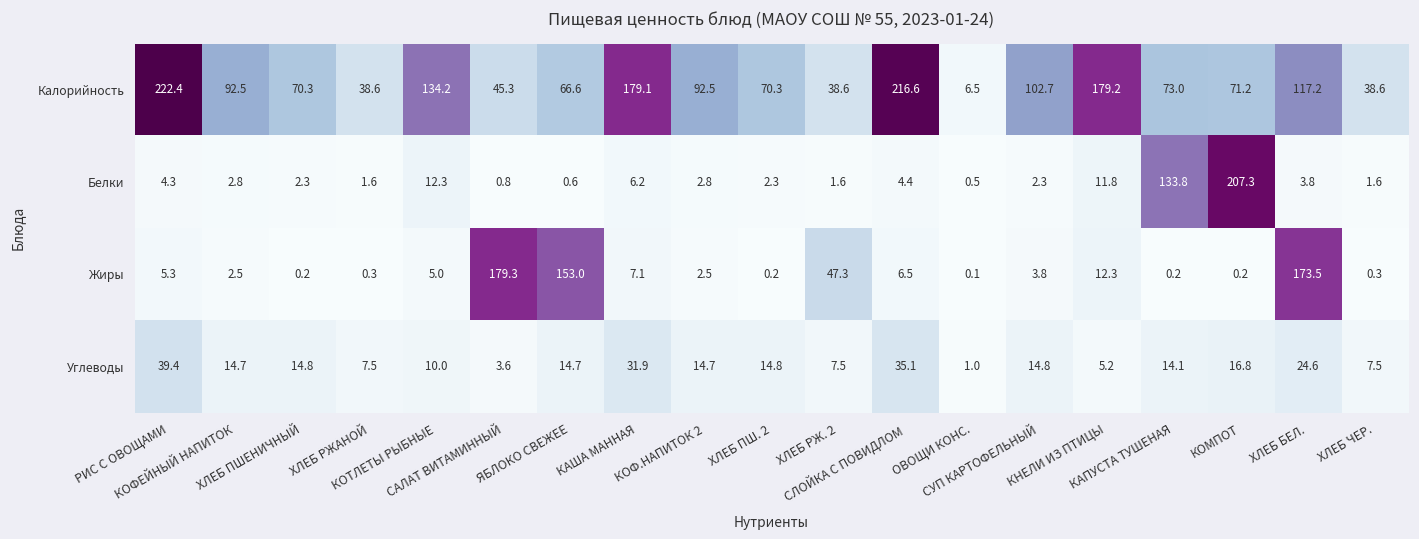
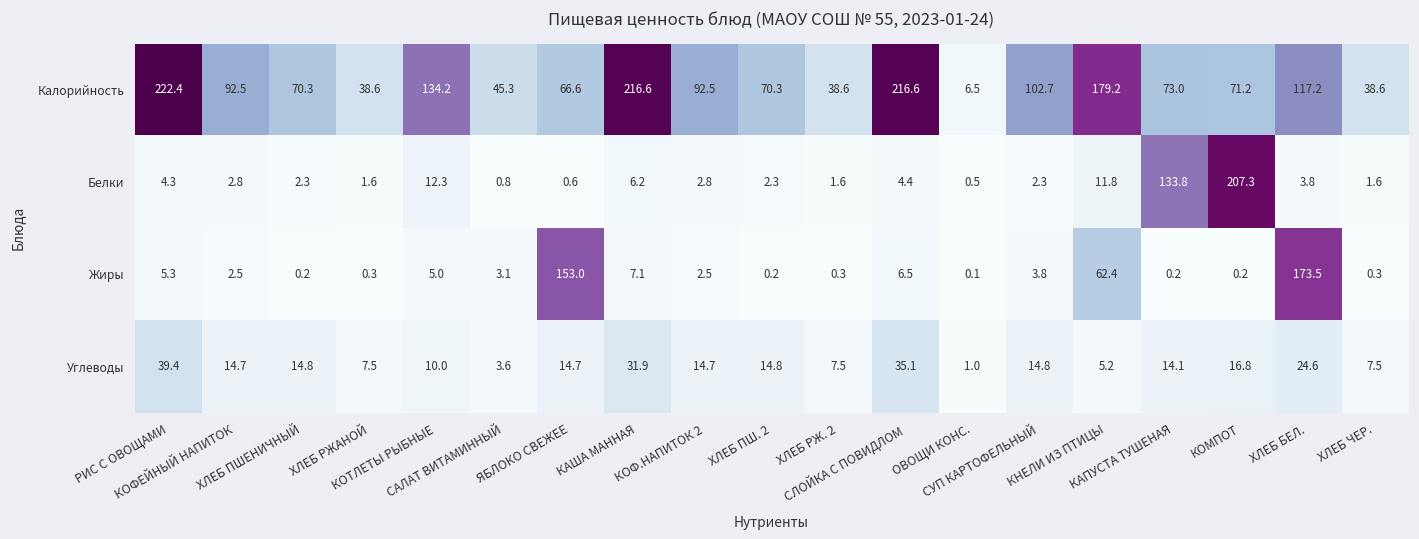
Калорийность, КАША МАННАЯ: 179.1 -> 216.6
Жиры, САЛАТ ВИТАМИННЫЙ: 179.3 -> 3.1
Жиры, ХЛЕБ РЖ. 2: 47.3 -> 0.3
Жиры, КНЕЛИ ИЗ ПТИЦЫ: 12.3 -> 62.4
